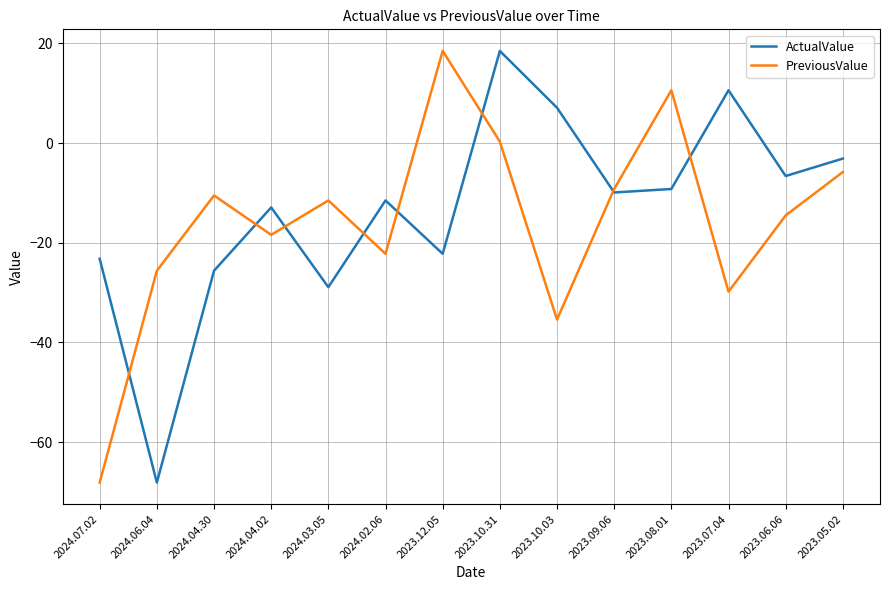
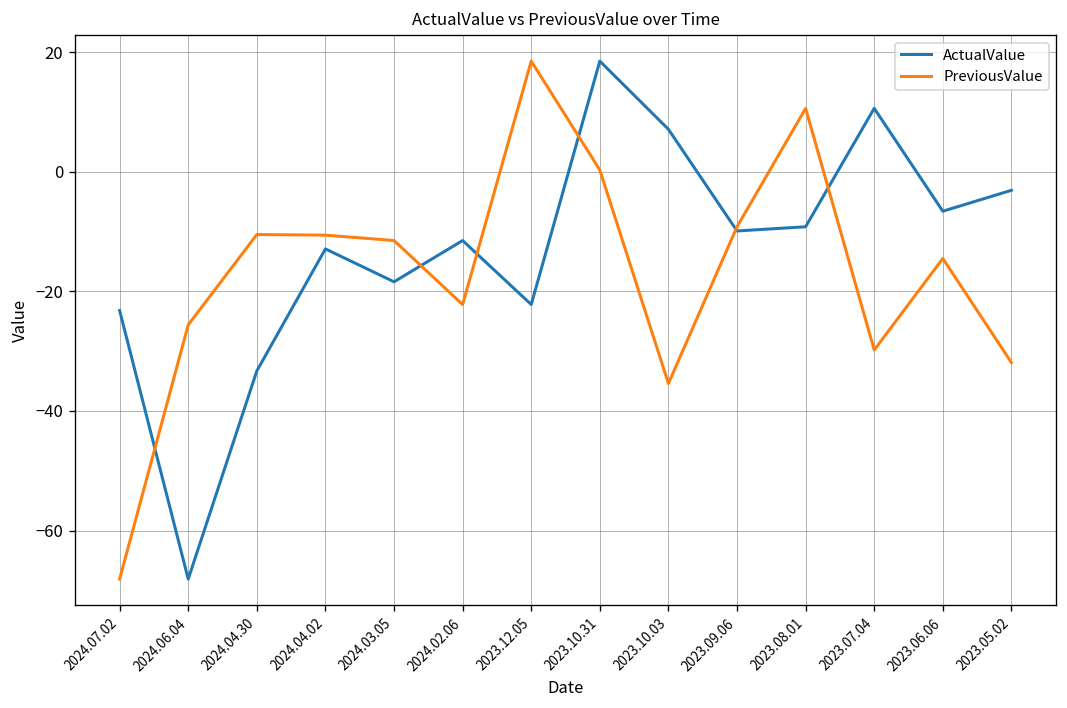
ActualValue, 2024.04.30: -26 -> -33
PreviousValue, 2024.04.02: -18 -> -11
ActualValue, 2024.03.05: -29 -> -18
PreviousValue, 2023.05.02: -6 -> -32
